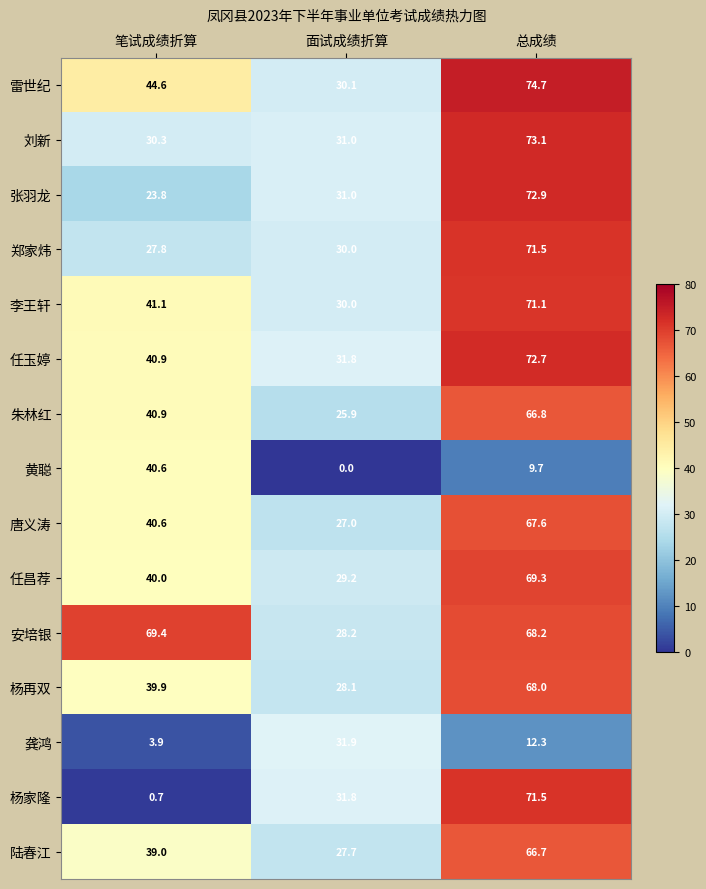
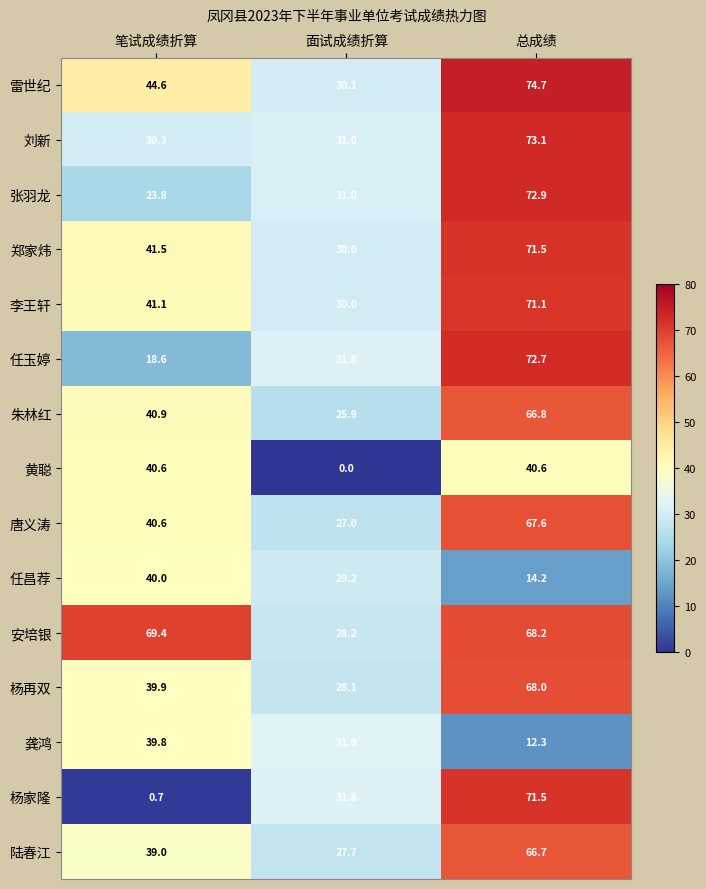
郑家炜, 笔试成绩折算: 27.8 -> 41.5
任玉婷, 笔试成绩折算: 40.9 -> 18.6
黄聪, 总成绩: 9.7 -> 40.6
任昌荐, 总成绩: 69.3 -> 14.2
龚鸿, 笔试成绩折算: 3.9 -> 39.8
